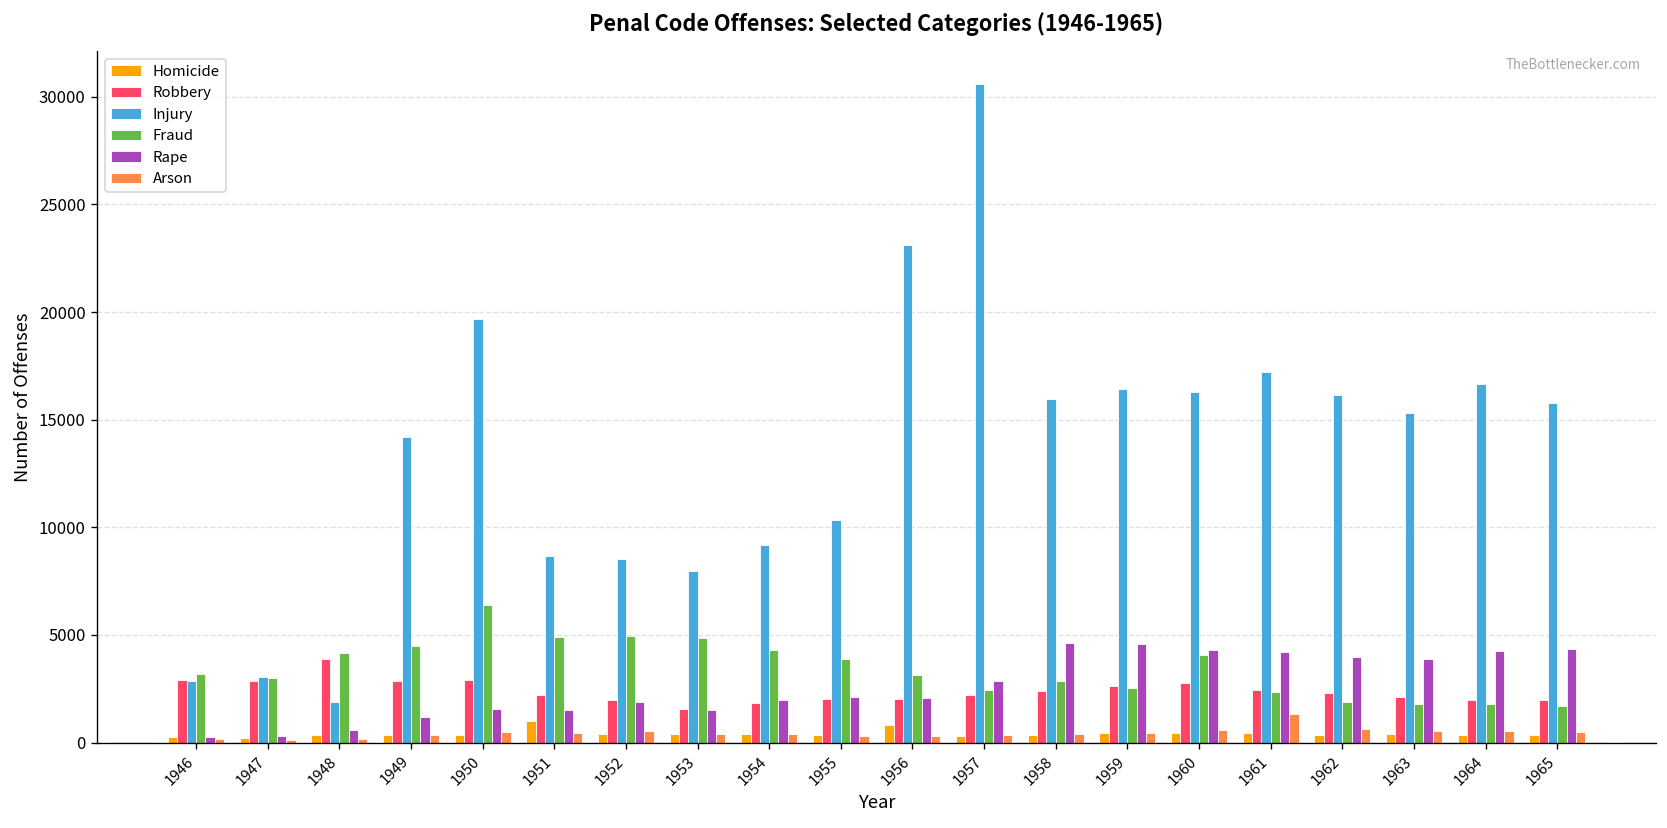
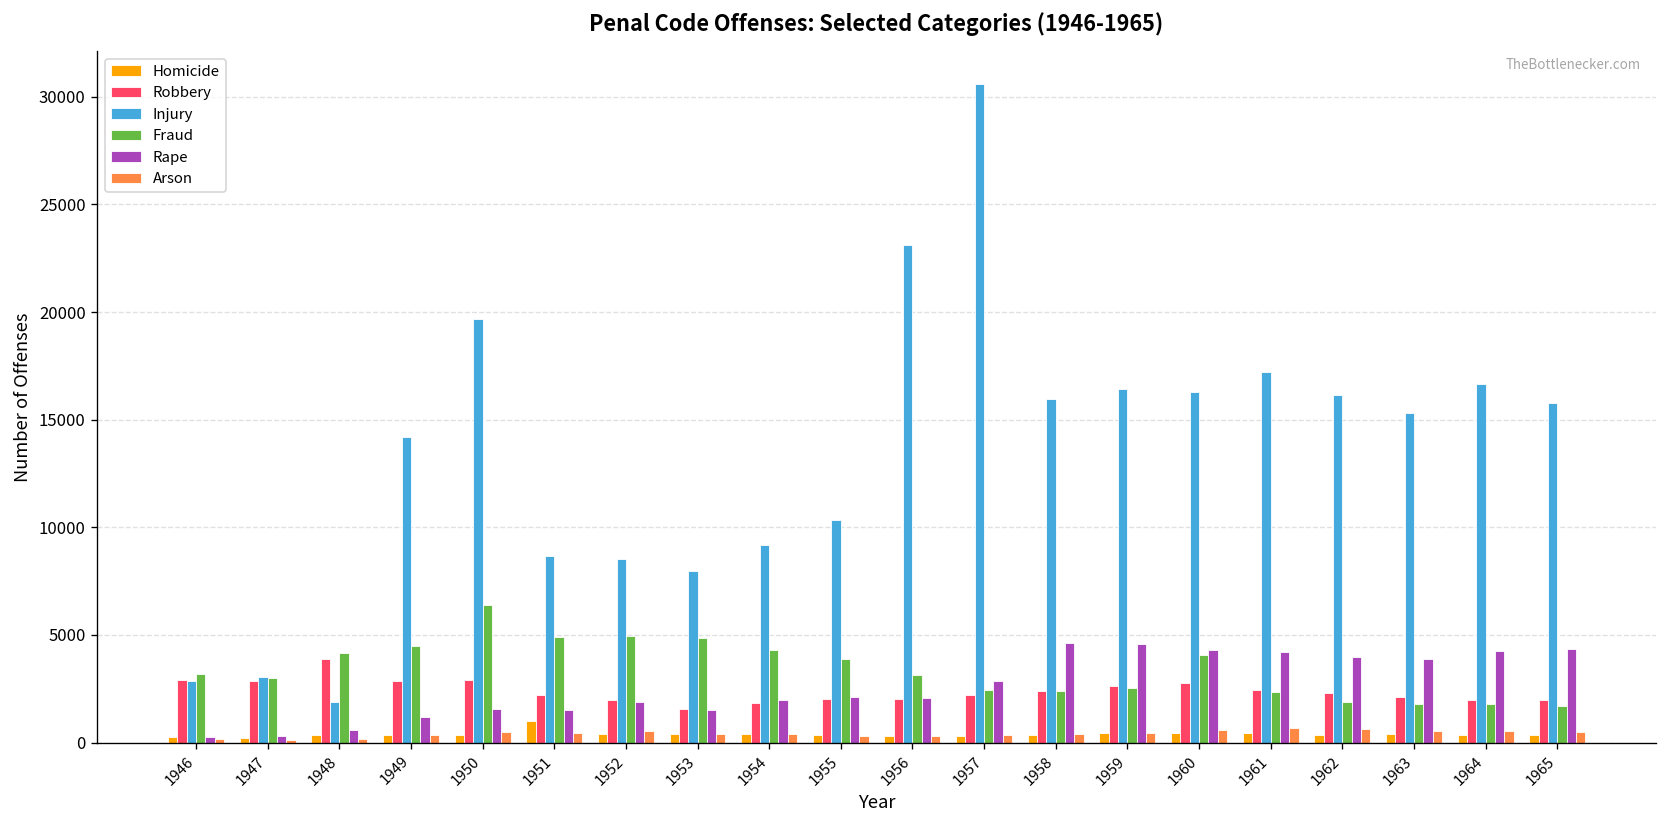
Homicide, 1956: 800 -> 300
Fraud, 1958: 2900 -> 2400
Arson, 1961: 1300 -> 700
